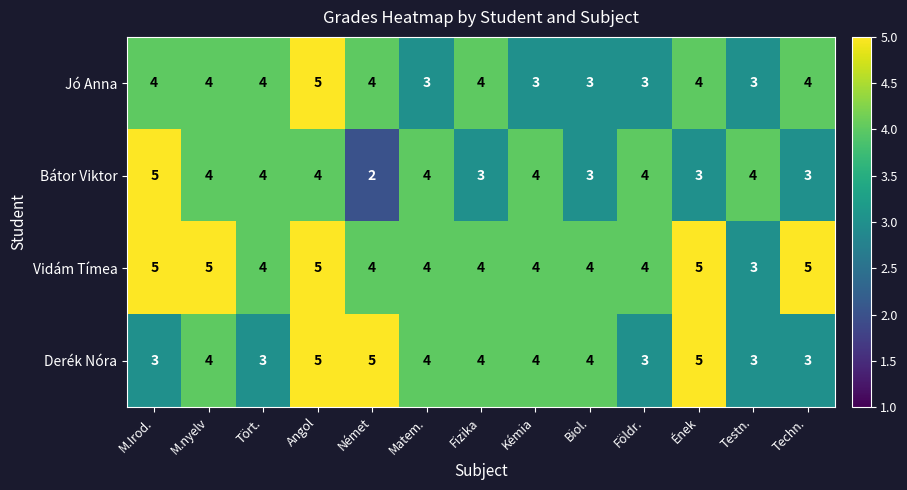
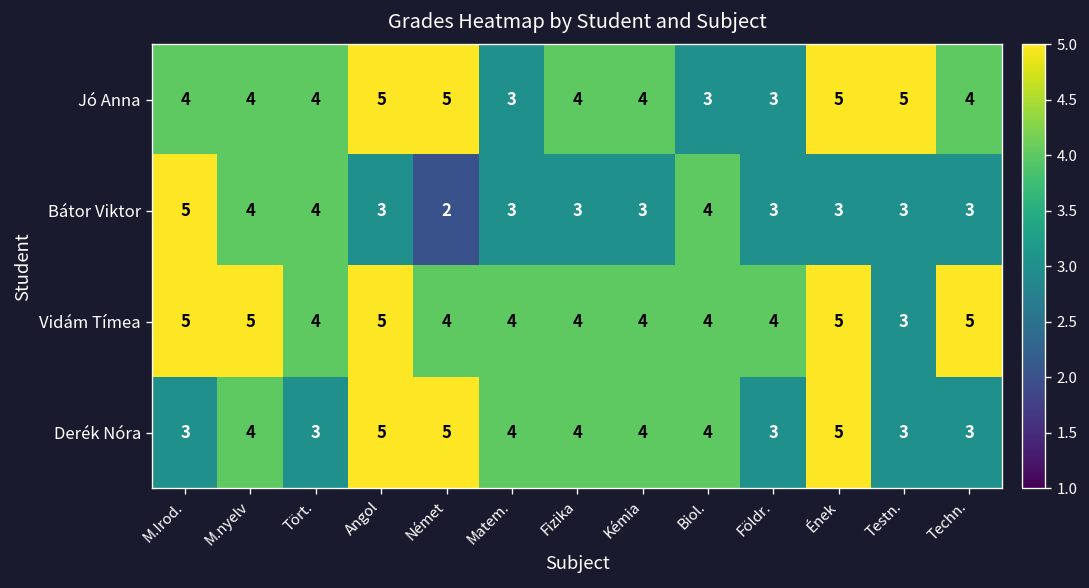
Jó Anna, Német: 4 -> 5
Jó Anna, Kémia: 3 -> 4
Jó Anna, Ének: 4 -> 5
Jó Anna, Testn.: 3 -> 5
Bátor Viktor, Angol: 4 -> 3
Bátor Viktor, Matem.: 4 -> 3
Bátor Viktor, Kémia: 4 -> 3
Bátor Viktor, Biol.: 3 -> 4
Bátor Viktor, Földr.: 4 -> 3
Bátor Viktor, Testn.: 4 -> 3
